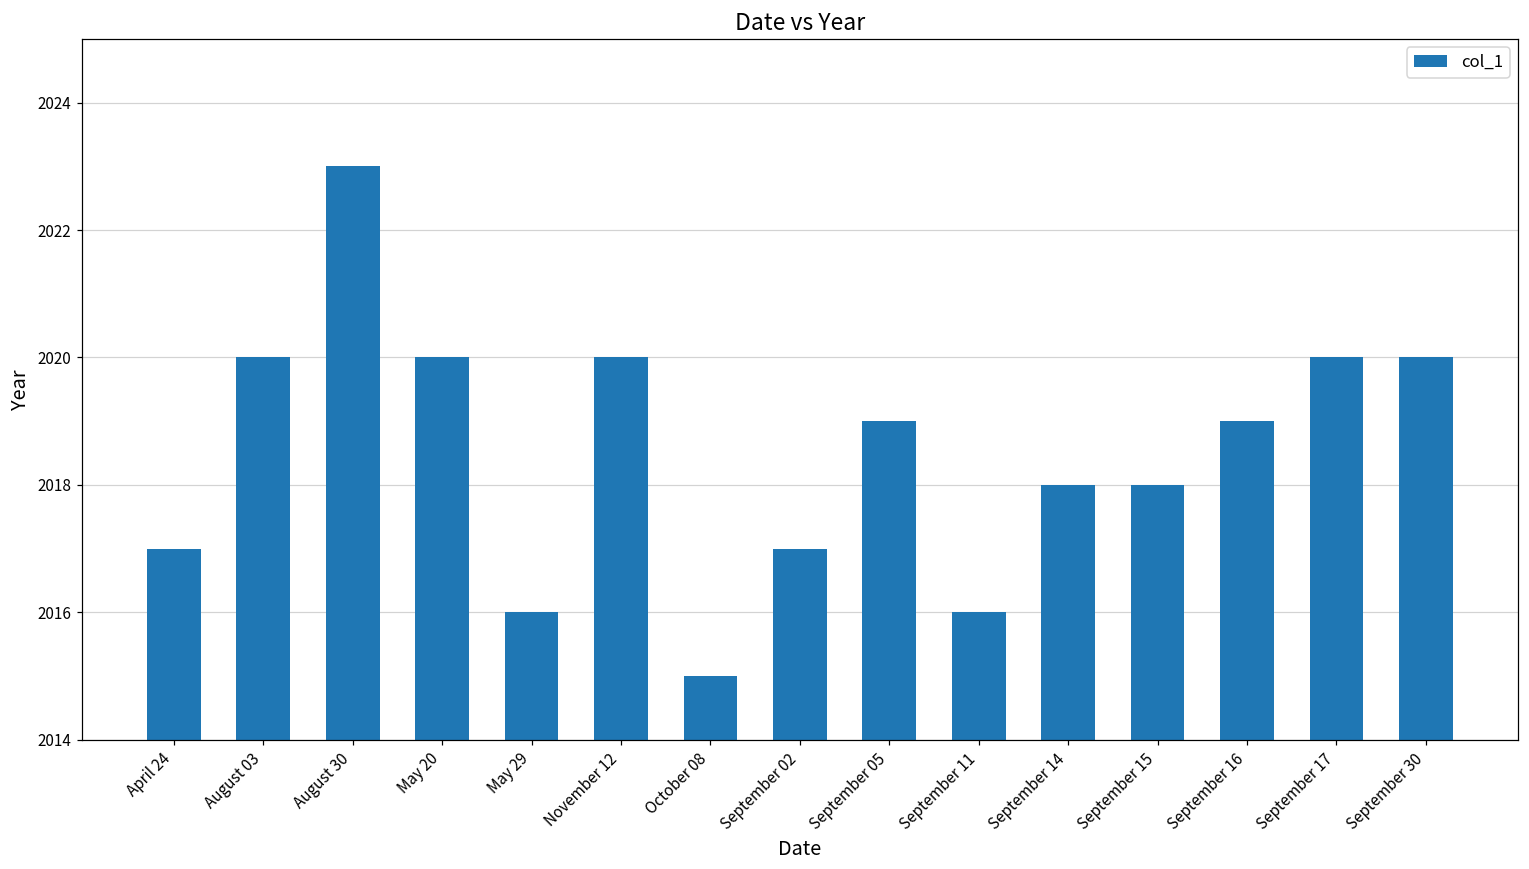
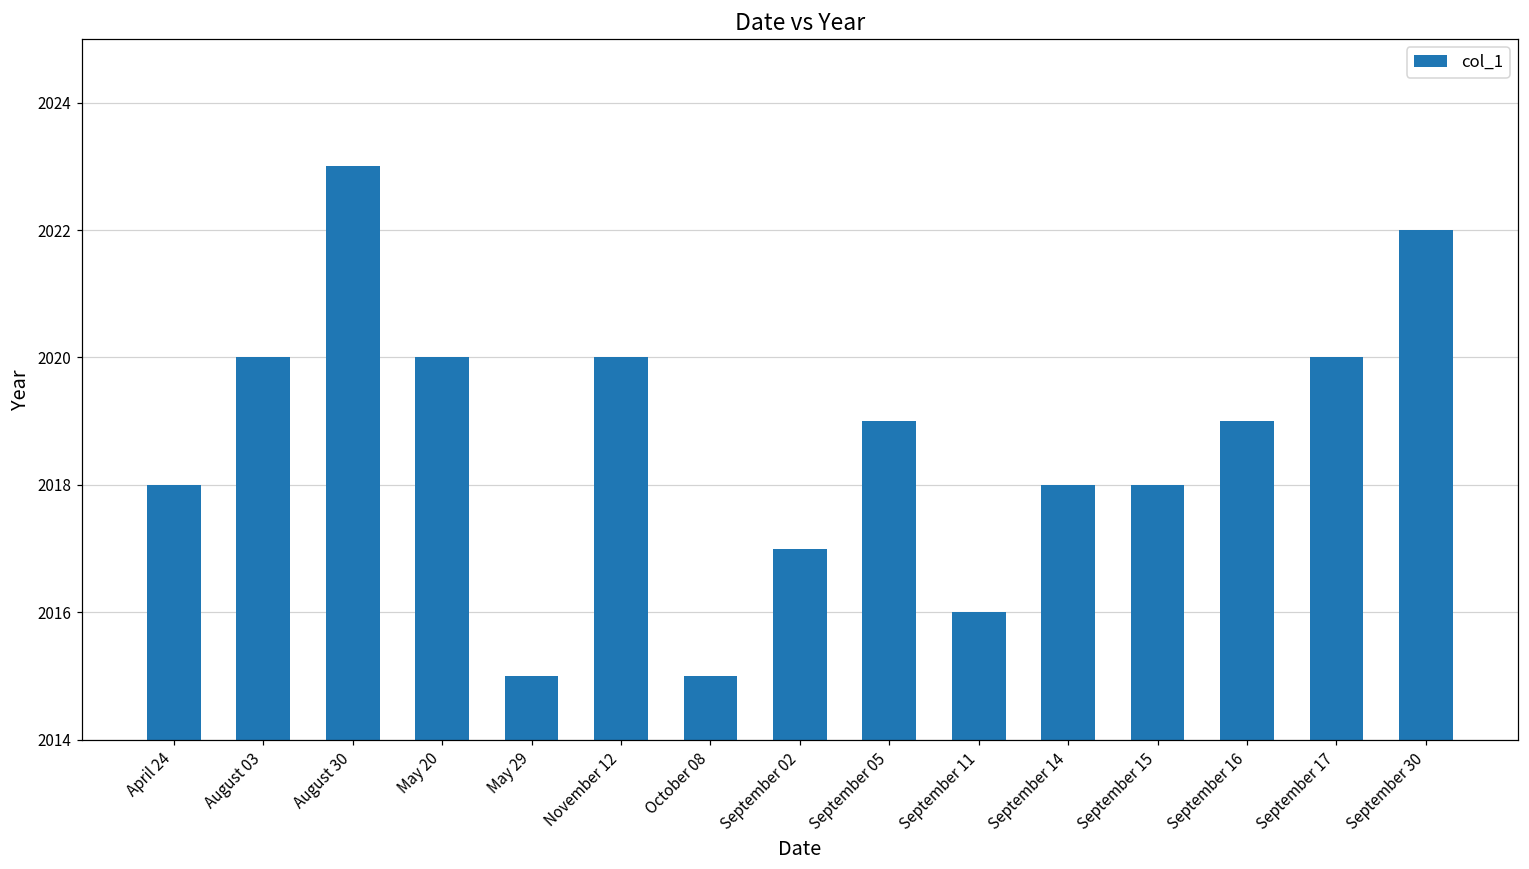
April 24: 2017 -> 2018
May 29: 2016 -> 2015
September 30: 2020 -> 2022
